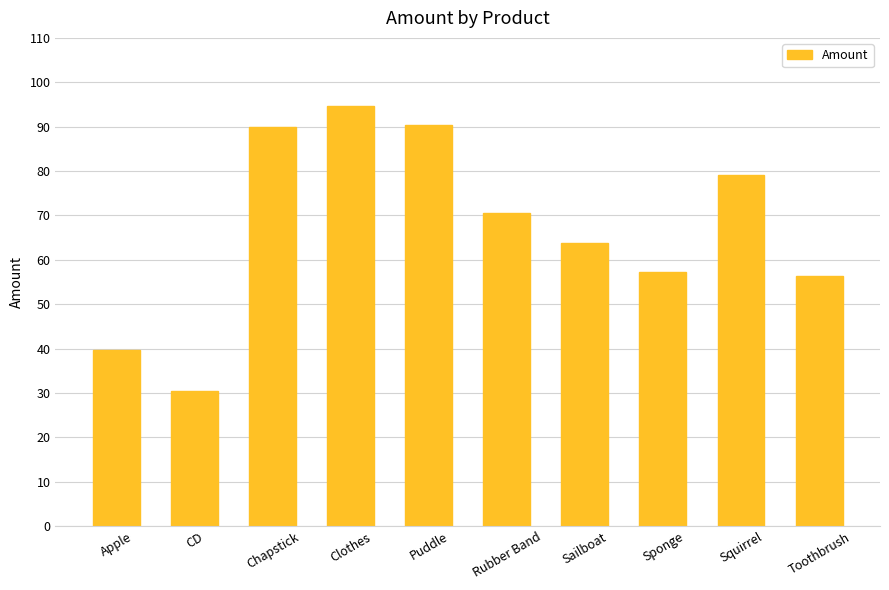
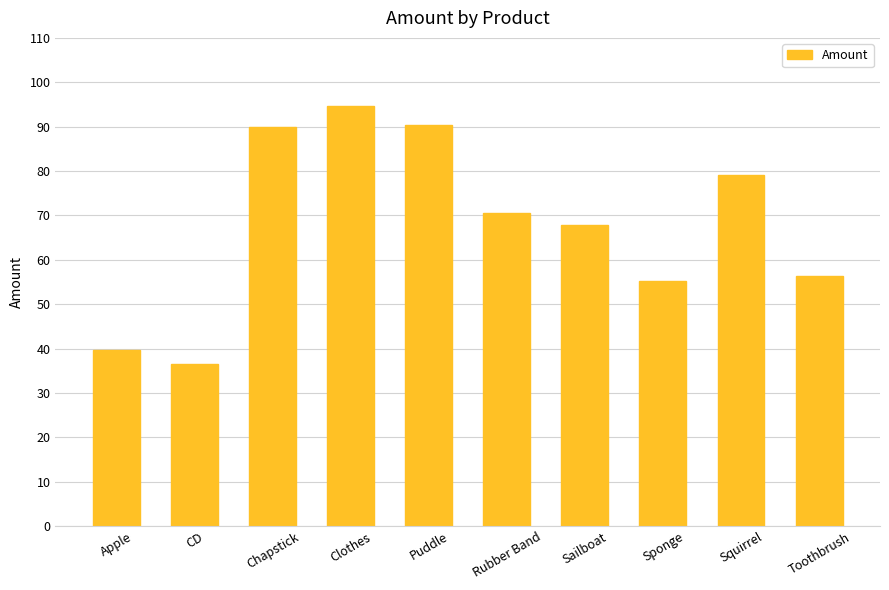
CD: 30 -> 36
Sailboat: 64 -> 68
Sponge: 57 -> 55
